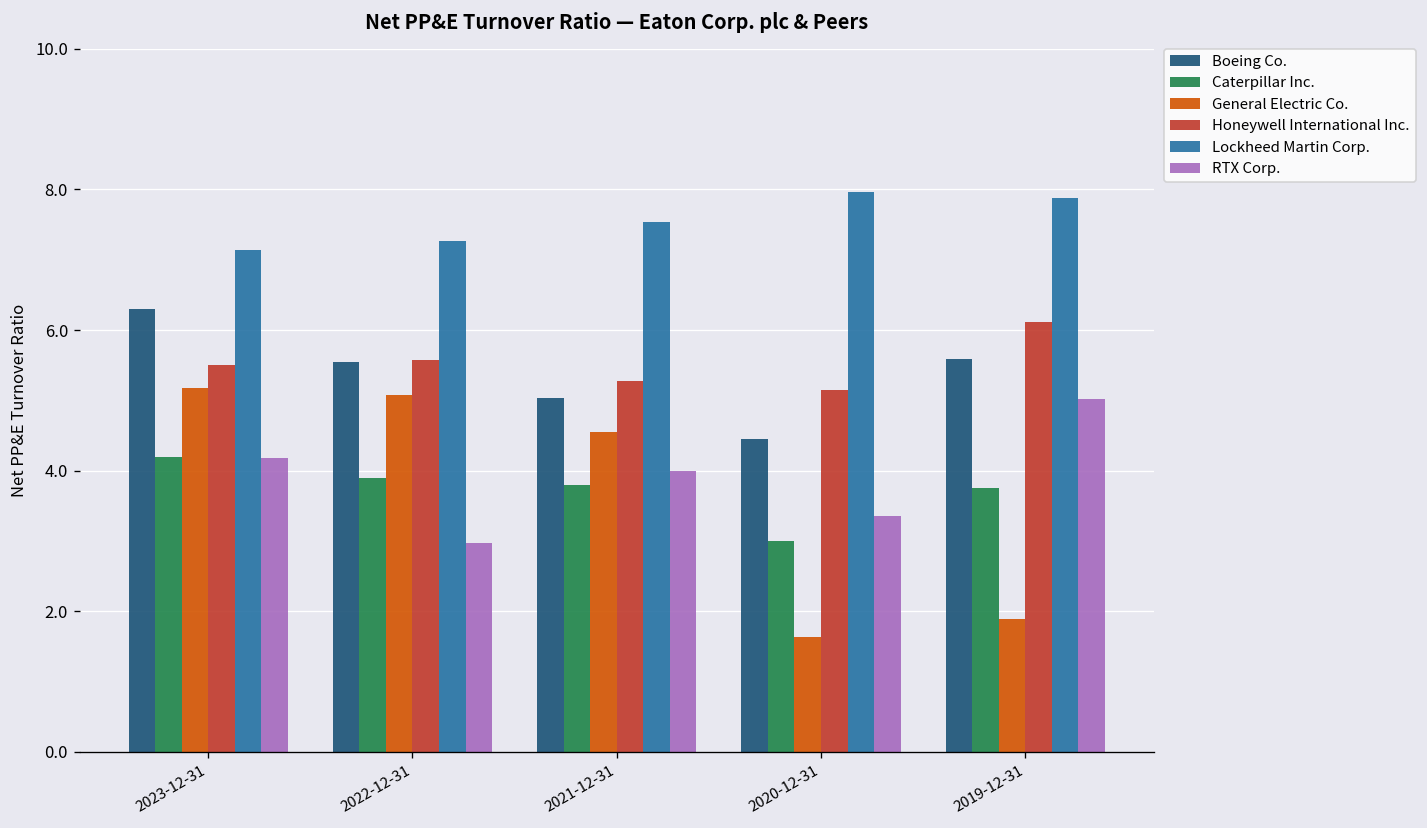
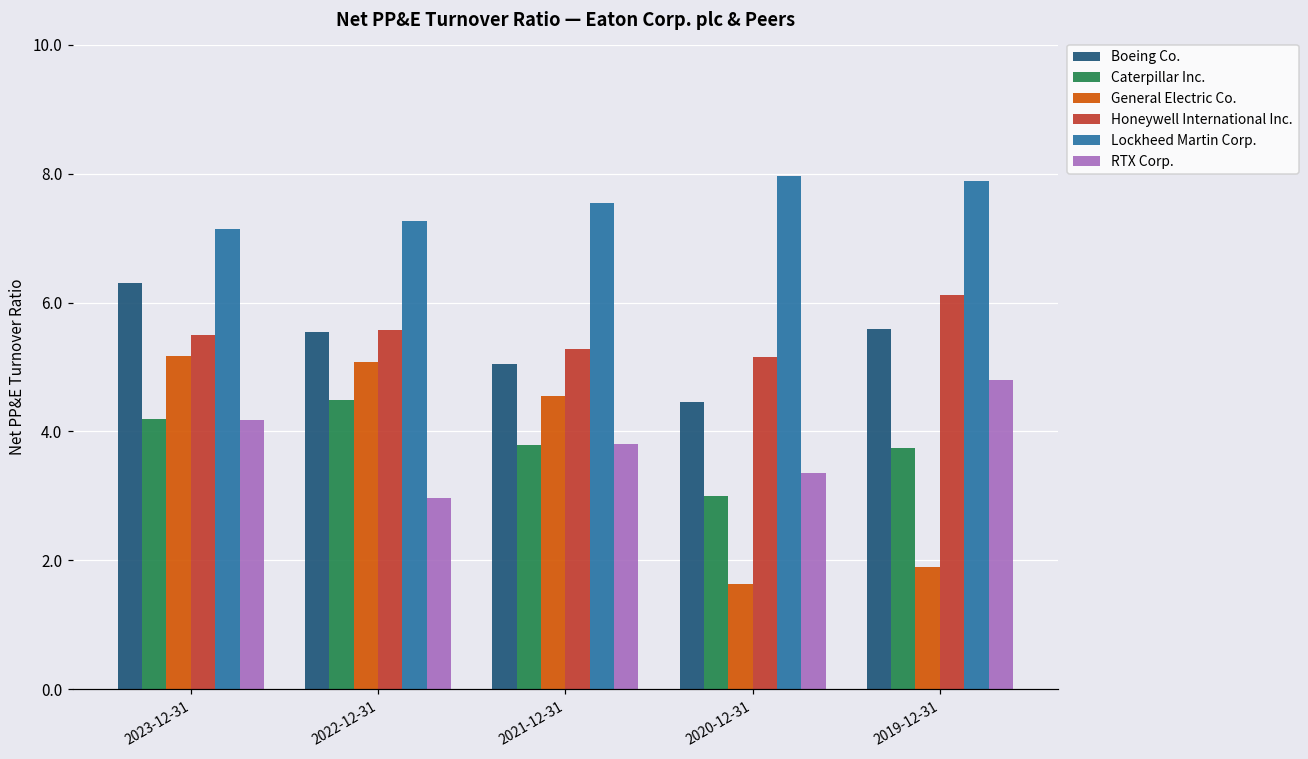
Caterpillar Inc., 2022-12-31: 3.9 -> 4.5
RTX Corp., 2021-12-31: 4.0 -> 3.8
RTX Corp., 2019-12-31: 5.0 -> 4.8
